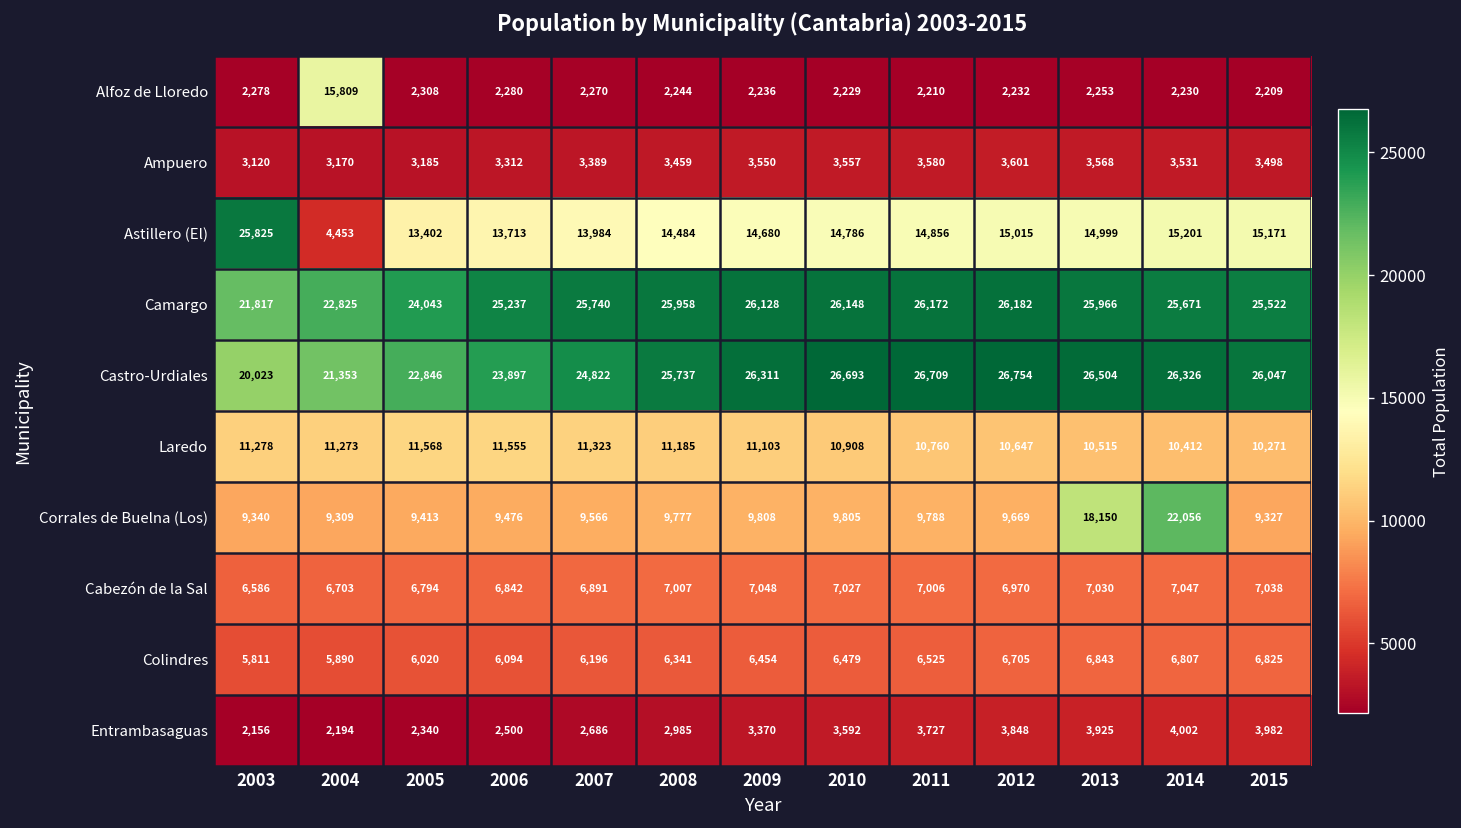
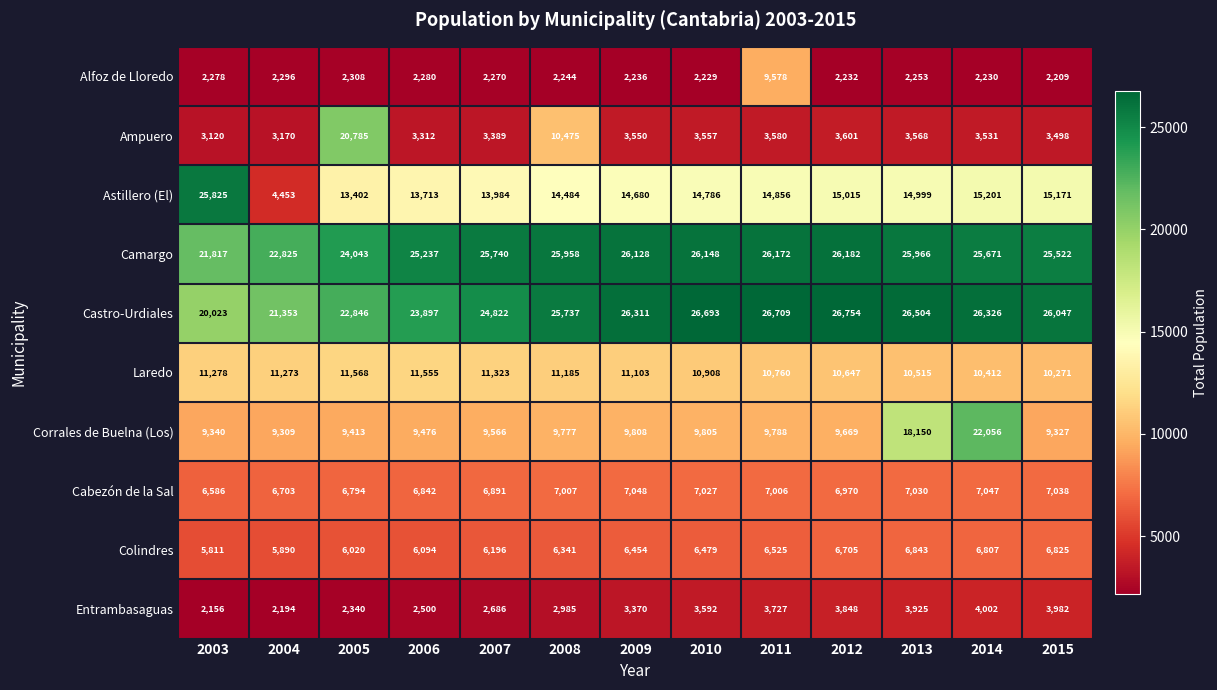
Alfoz de Lloredo, 2004: 15,809 -> 2,296
Alfoz de Lloredo, 2011: 2,210 -> 9,578
Ampuero, 2005: 3,185 -> 20,785
Ampuero, 2008: 3,459 -> 10,475
